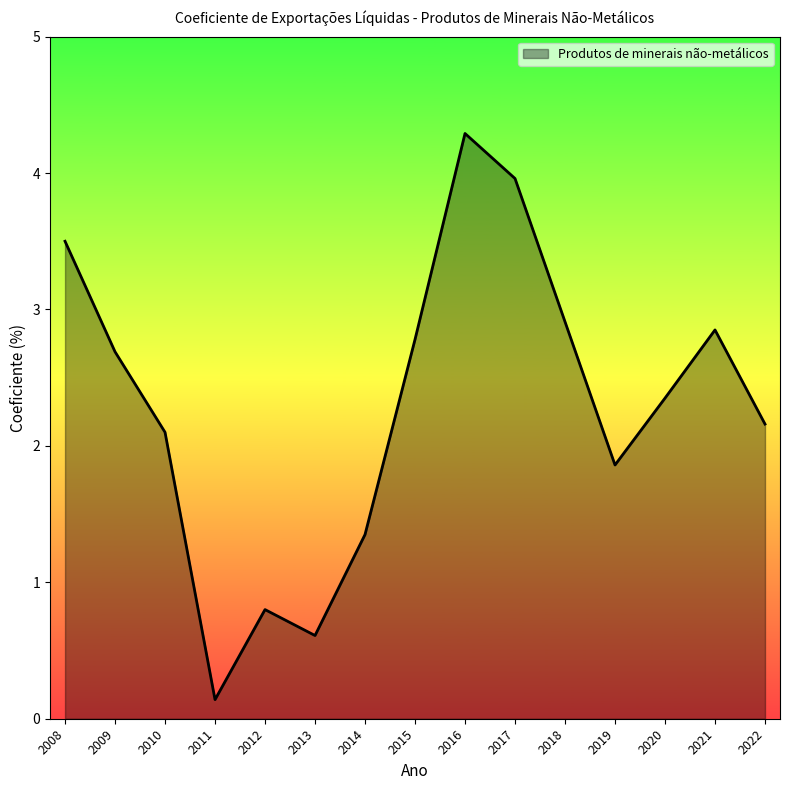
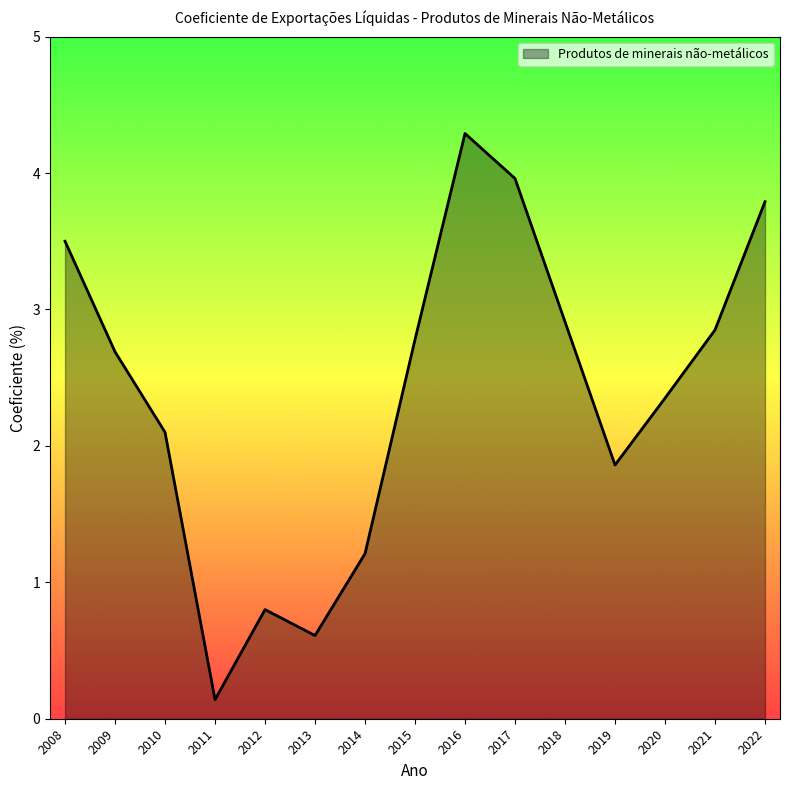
2014: 1.35 -> 1.21
2022: 2.16 -> 3.79
